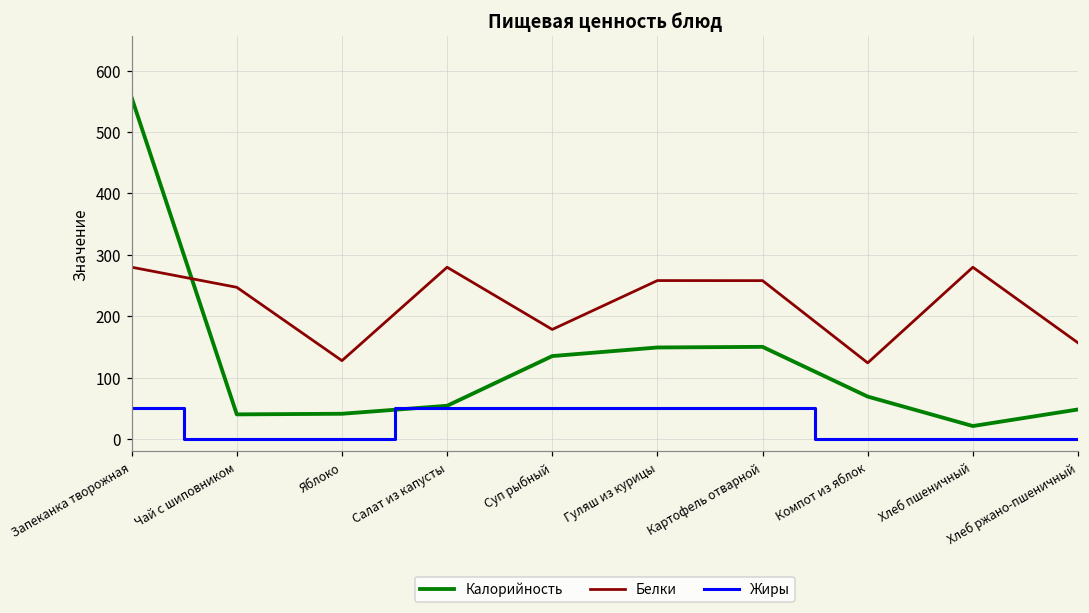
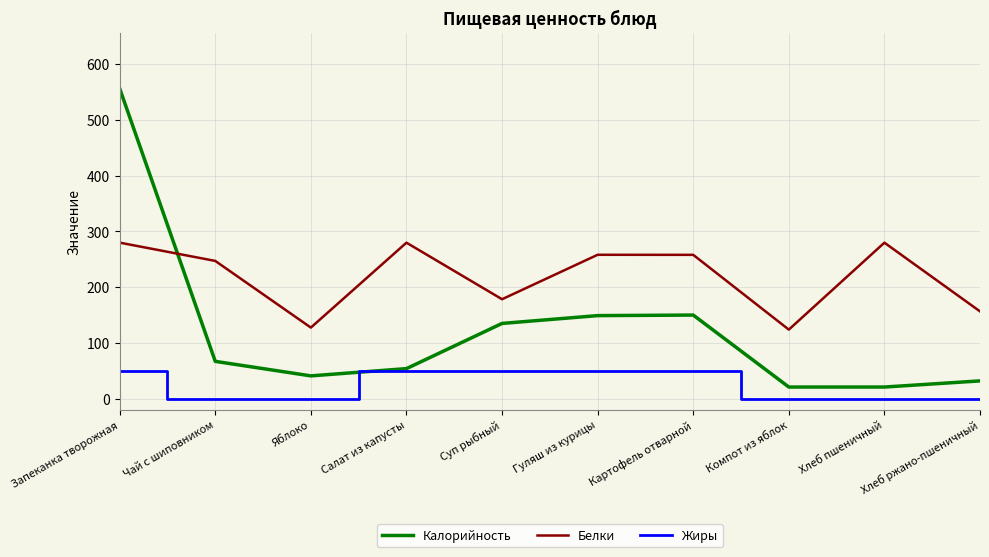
Калорийность, Чай с шиповником: 40 -> 70
Калорийность, Компот из яблок: 70 -> 20
Калорийность, Хлеб ржано-пшеничный: 50 -> 30
